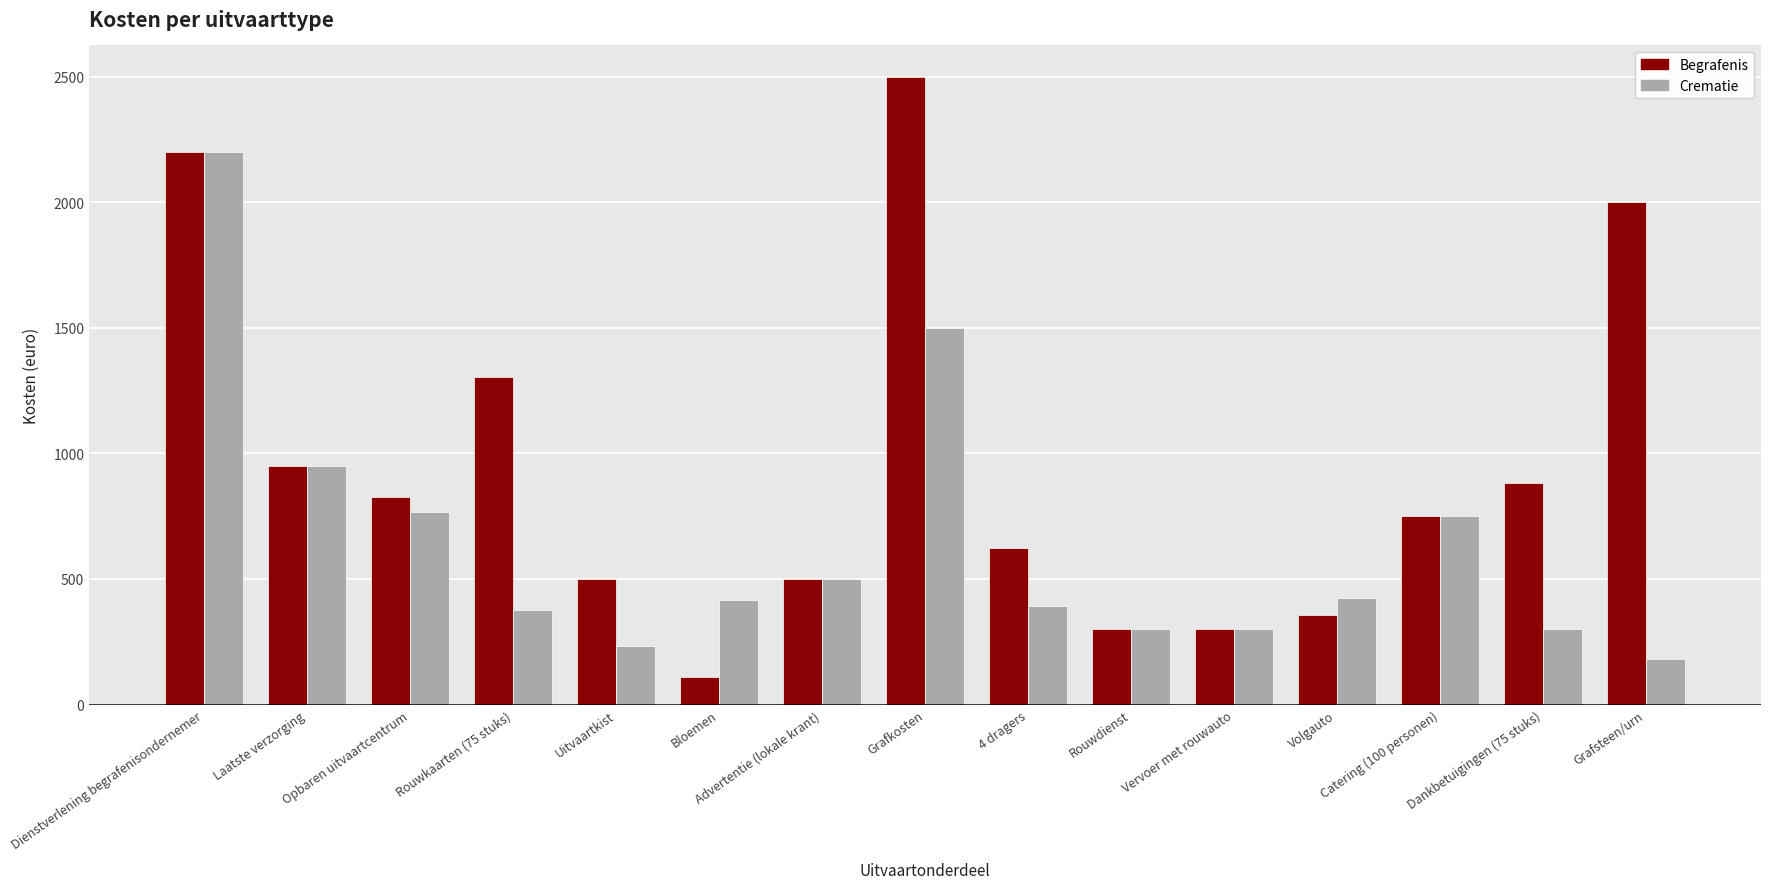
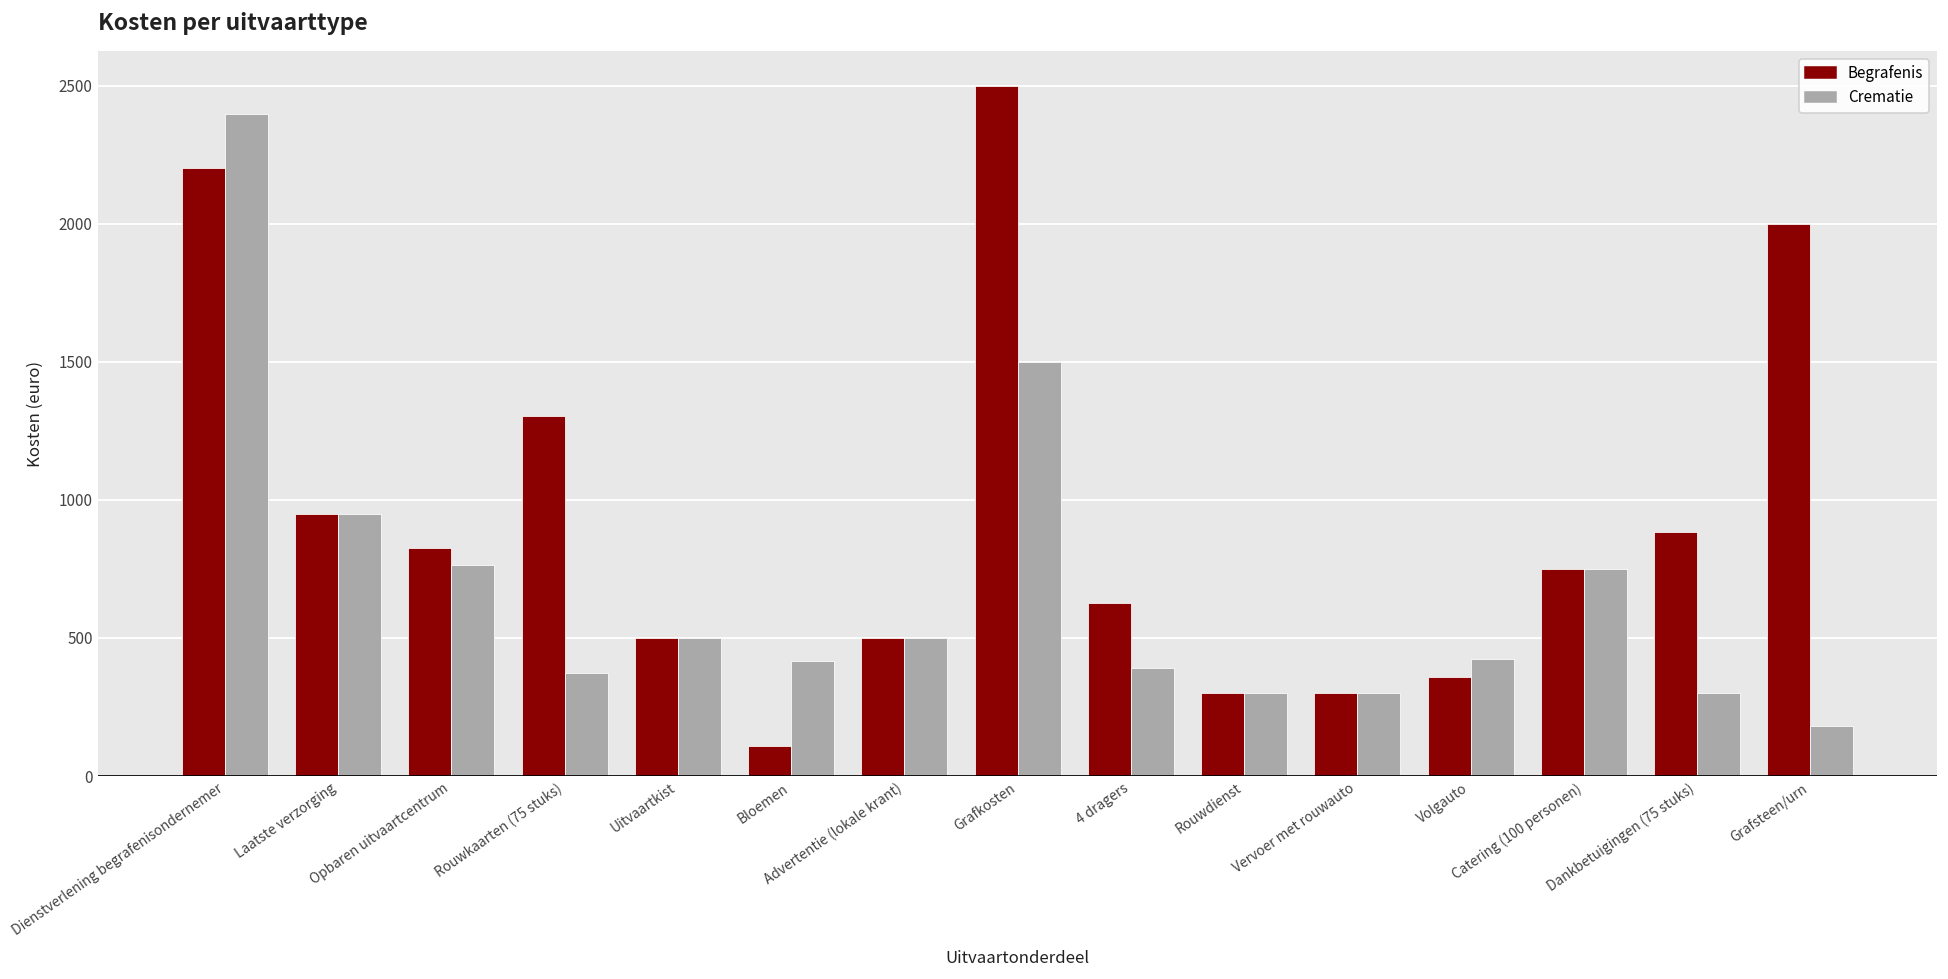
Crematie, Dienstverlening begrafenisondernemer: 2200 -> 2400
Crematie, Uitvaartkist: 230 -> 500
